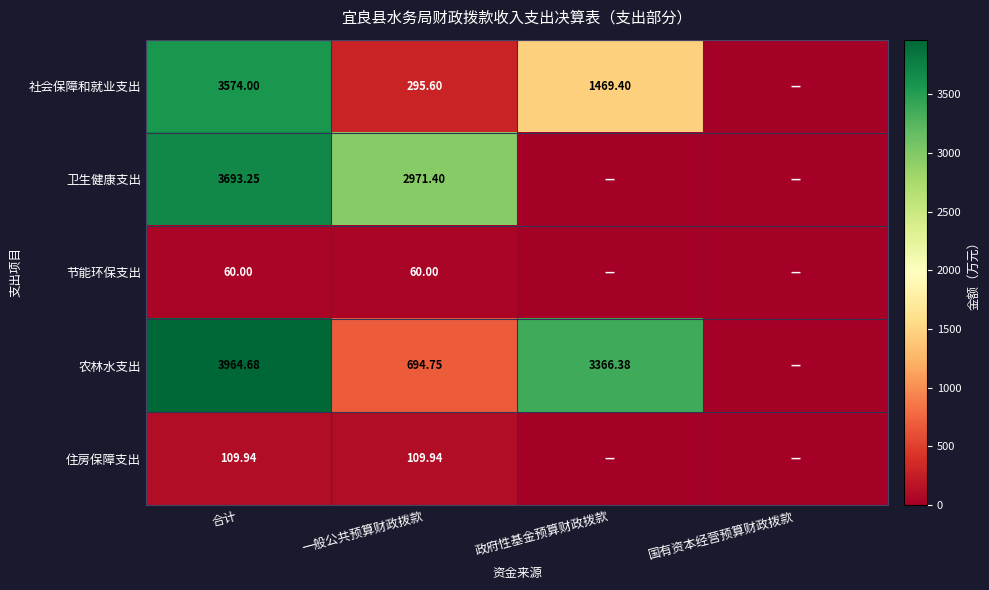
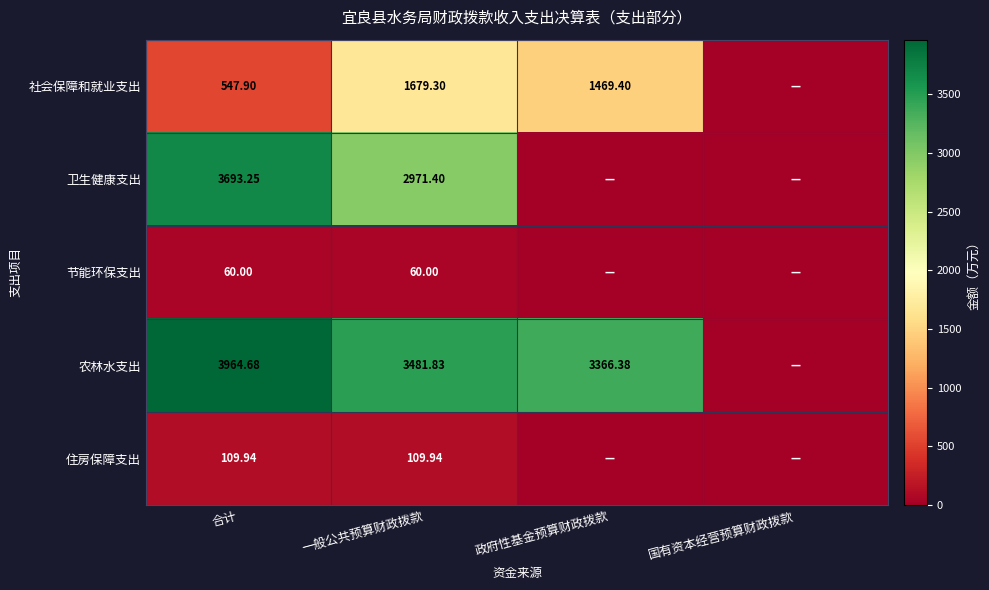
社会保障和就业支出, 合计: 3574.00 -> 547.90
社会保障和就业支出, 一般公共预算财政拨款: 295.60 -> 1679.30
农林水支出, 一般公共预算财政拨款: 694.75 -> 3481.83
